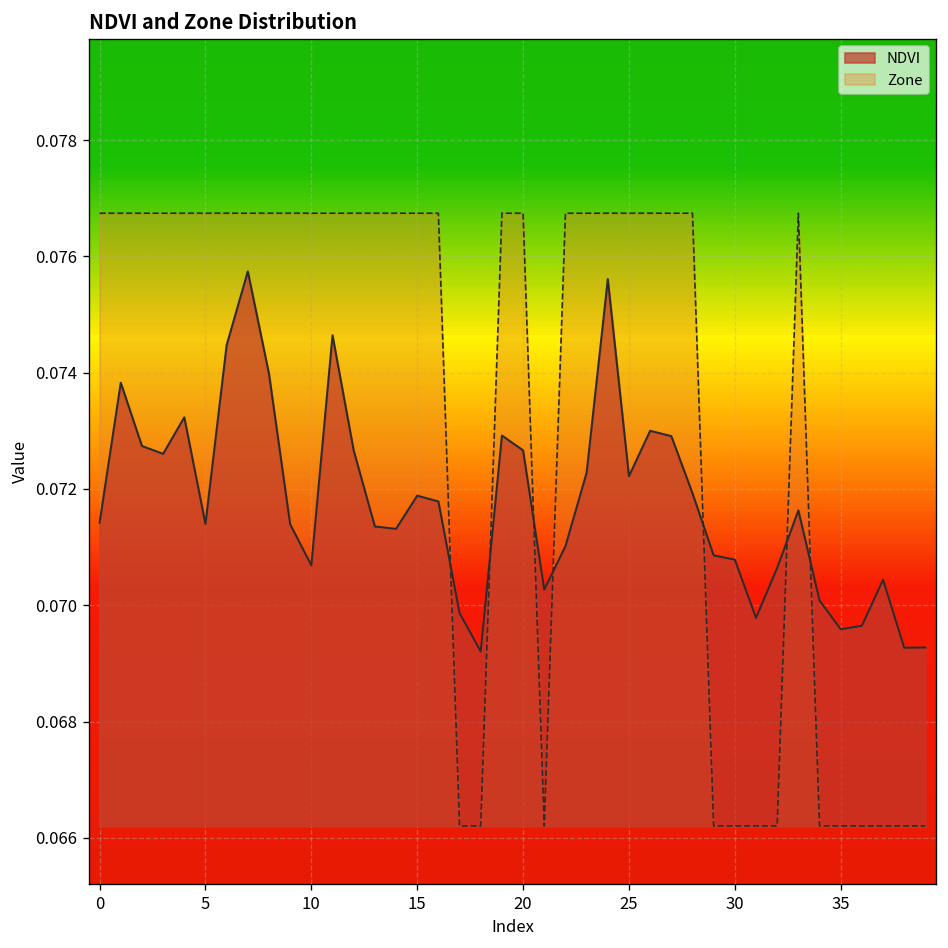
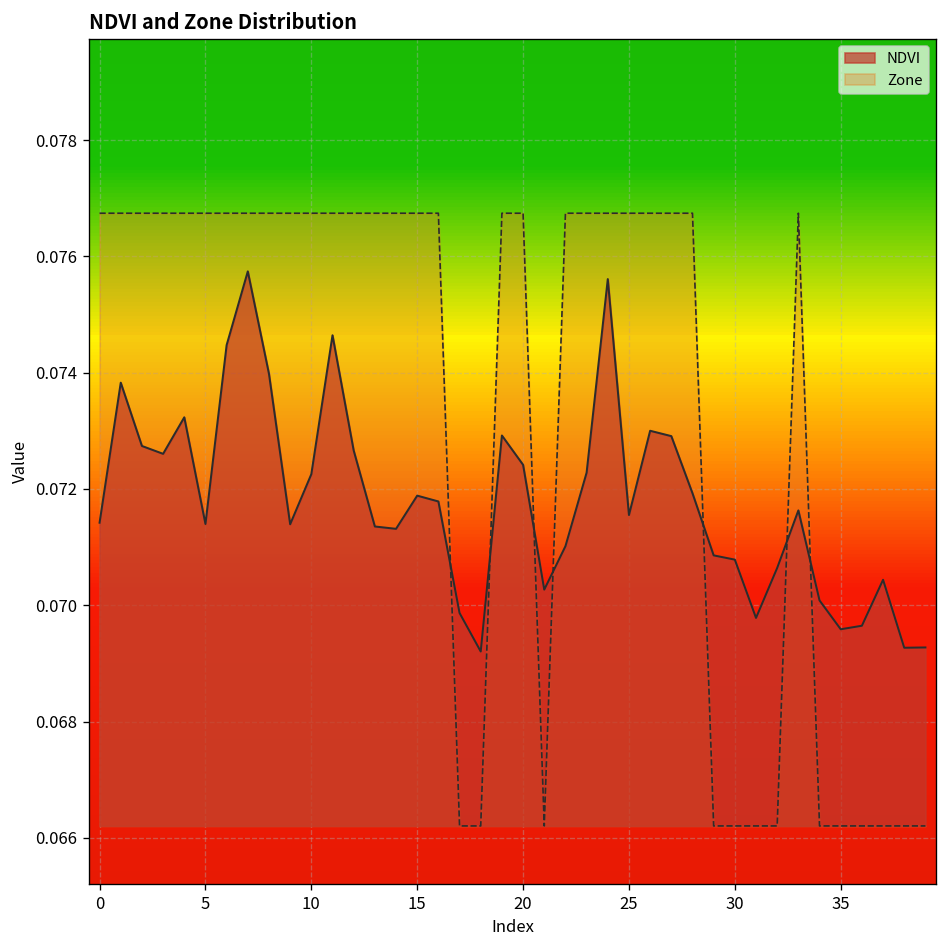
NDVI, 10: 0.0707 -> 0.0723
NDVI, 20: 0.0727 -> 0.0724
NDVI, 25: 0.0722 -> 0.0716
